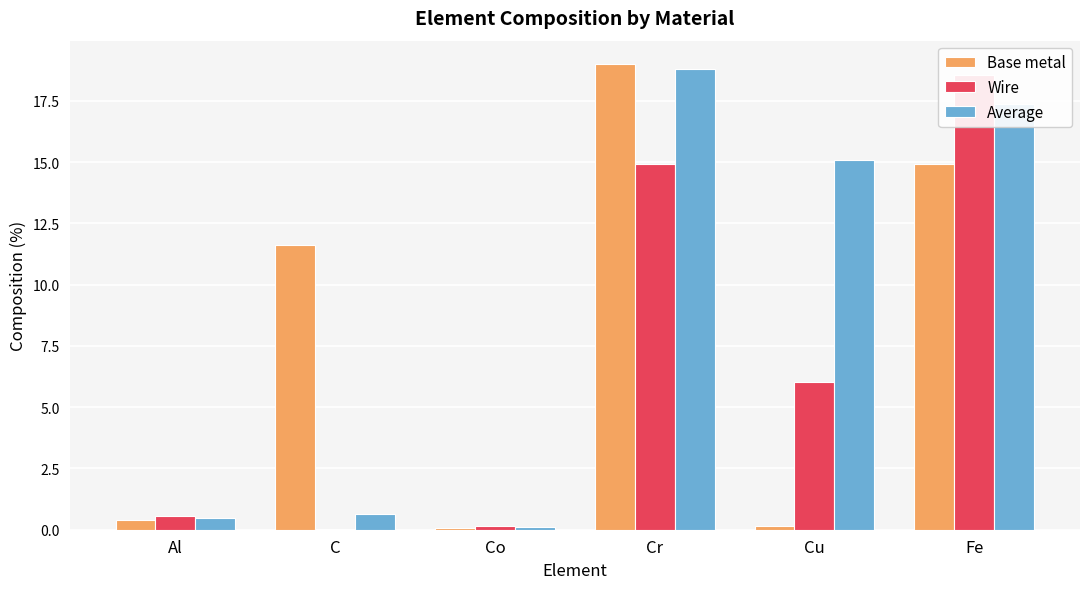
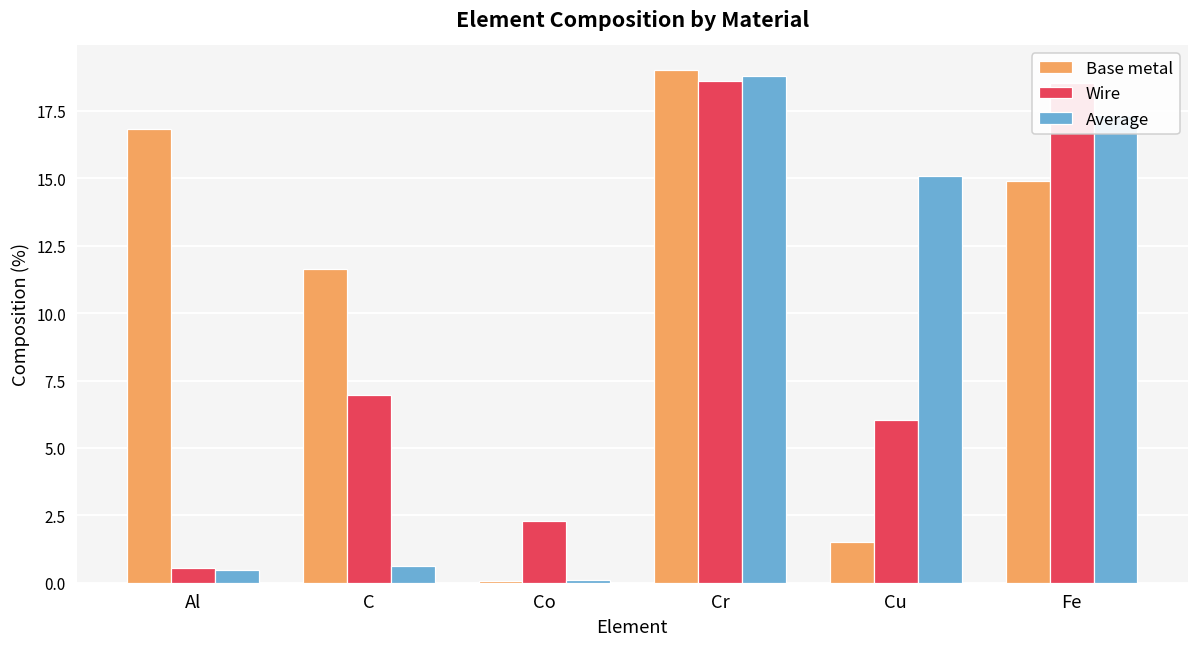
Base metal, Al: 0.4 -> 16.8
Wire, C: 0.0 -> 7.0
Wire, Co: 0.2 -> 2.3
Wire, Cr: 14.9 -> 18.6
Base metal, Cu: 0.2 -> 1.5
